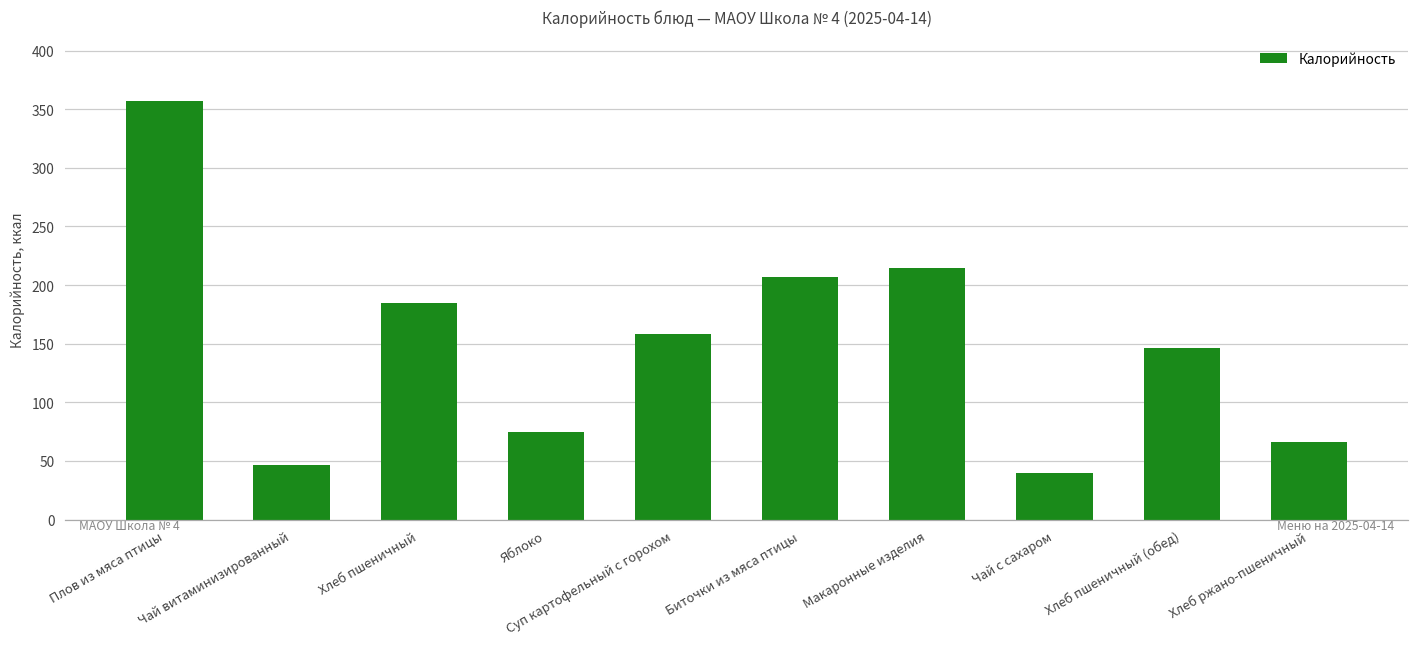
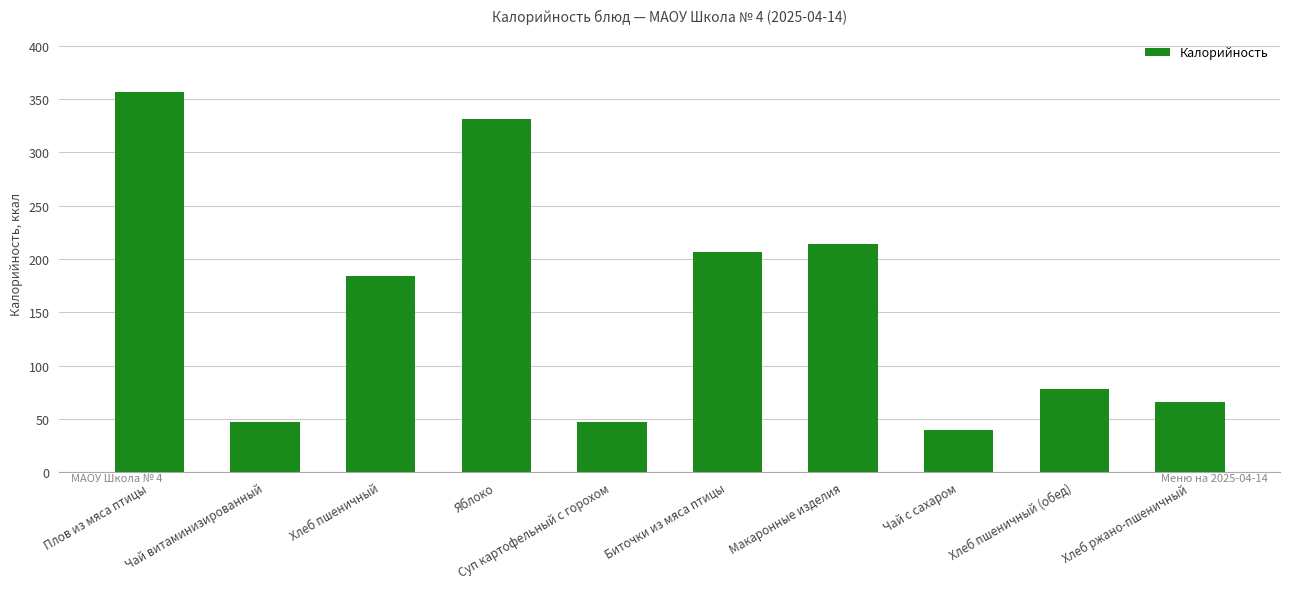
Яблоко: 75 -> 331
Суп картофельный с горохом: 159 -> 47
Хлеб пшеничный (обед): 147 -> 78
